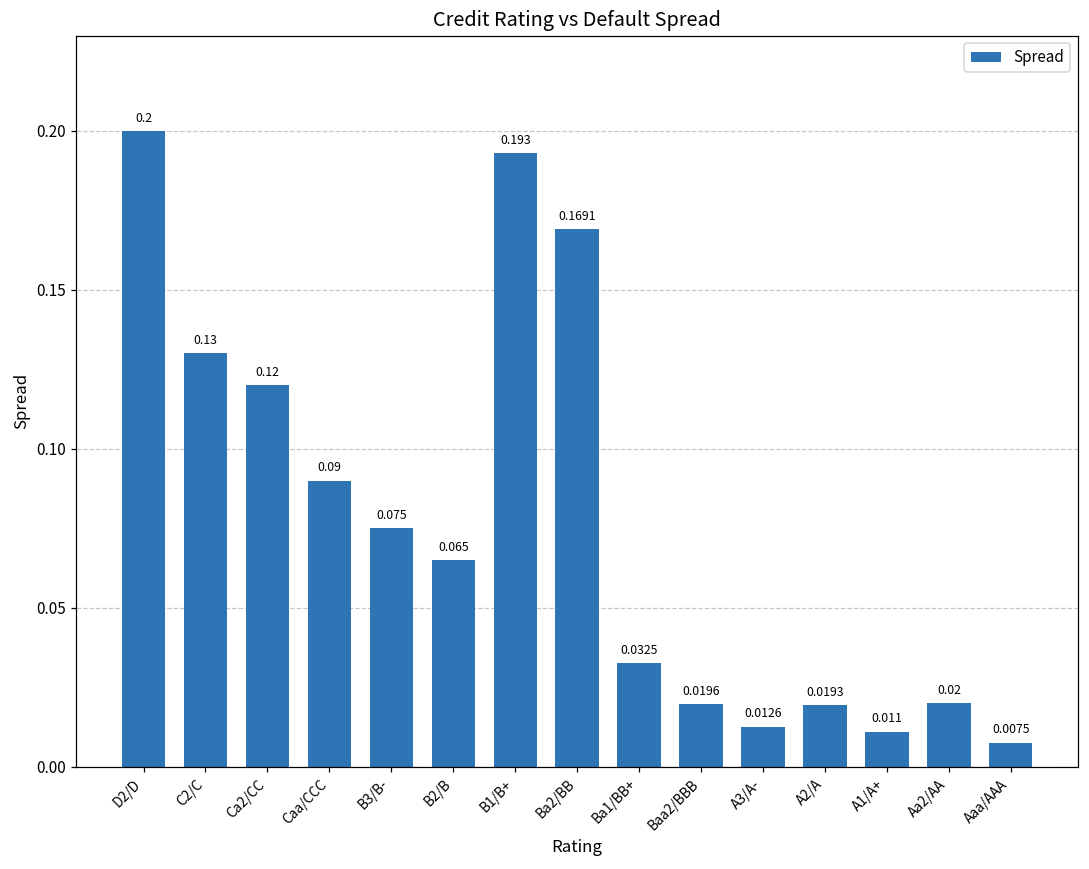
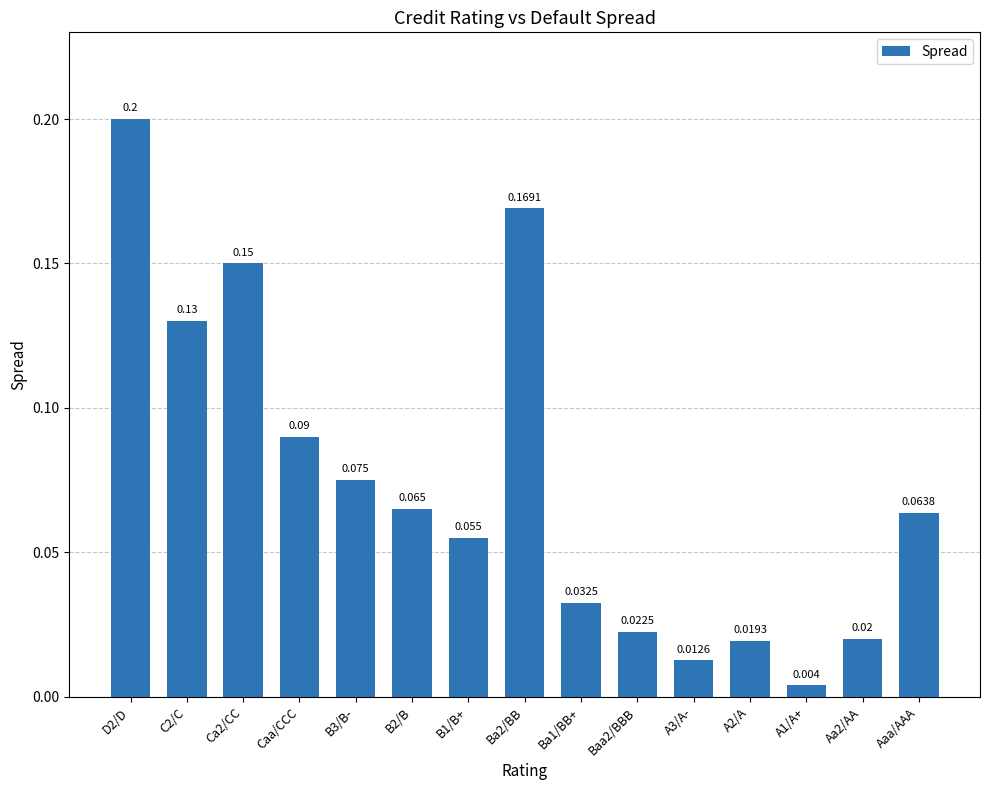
Ca2/CC: 0.12 -> 0.15
B1/B+: 0.193 -> 0.055
Baa2/BBB: 0.0196 -> 0.0225
A1/A+: 0.011 -> 0.004
Aaa/AAA: 0.0075 -> 0.0638
